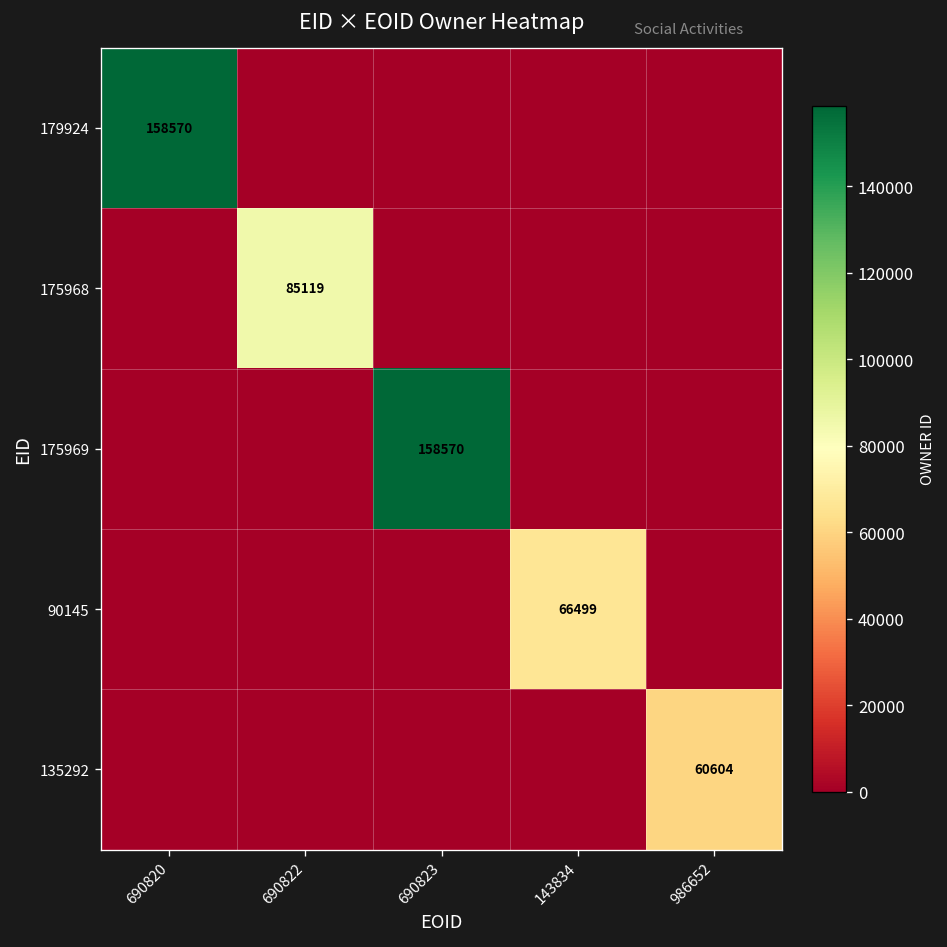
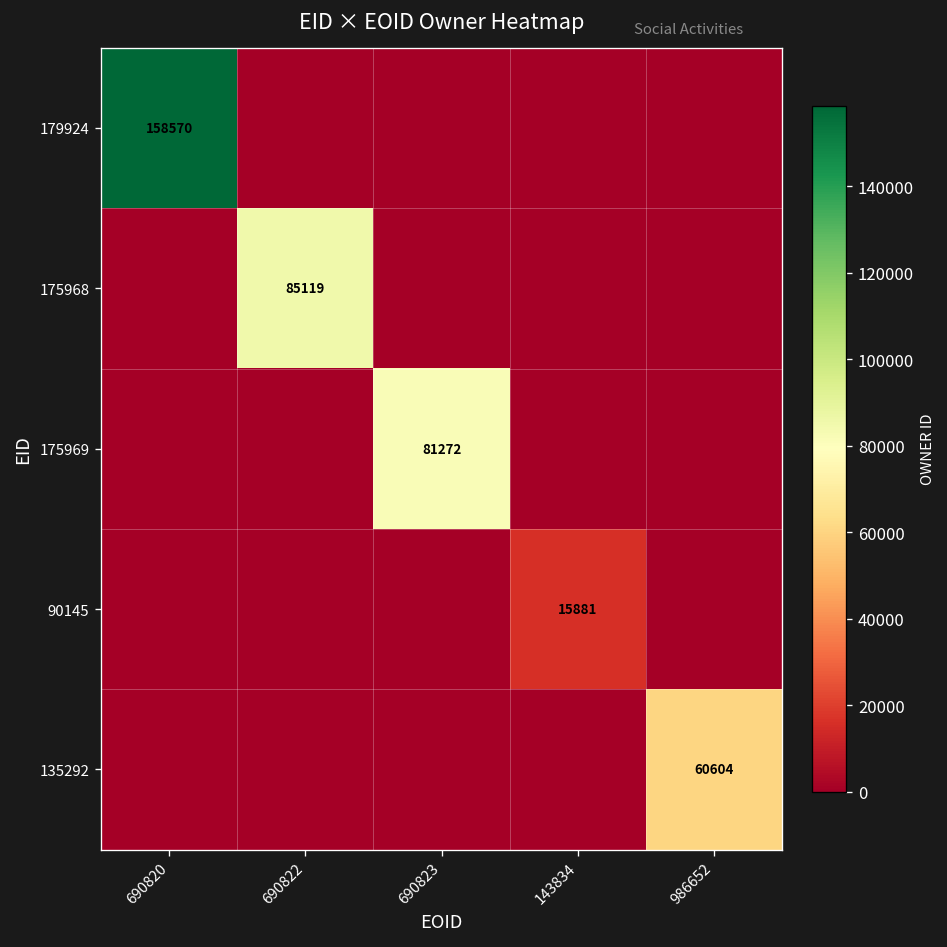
175969, 690823: 158570 -> 81272
90145, 143834: 66499 -> 15881
